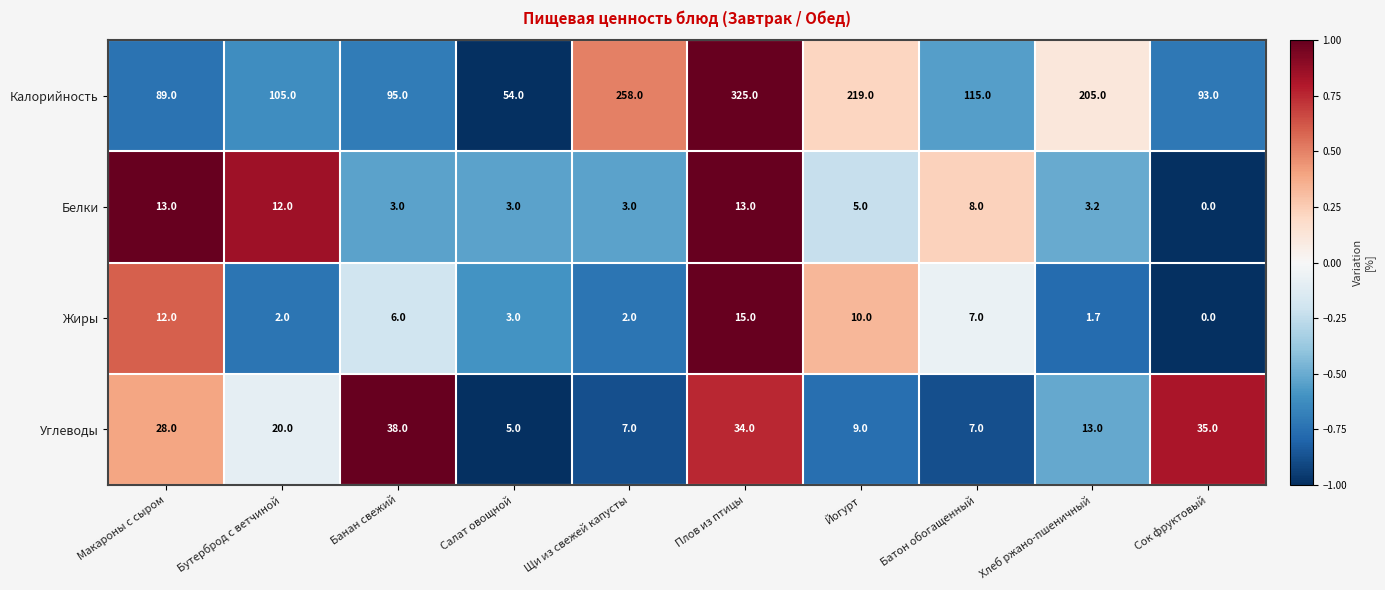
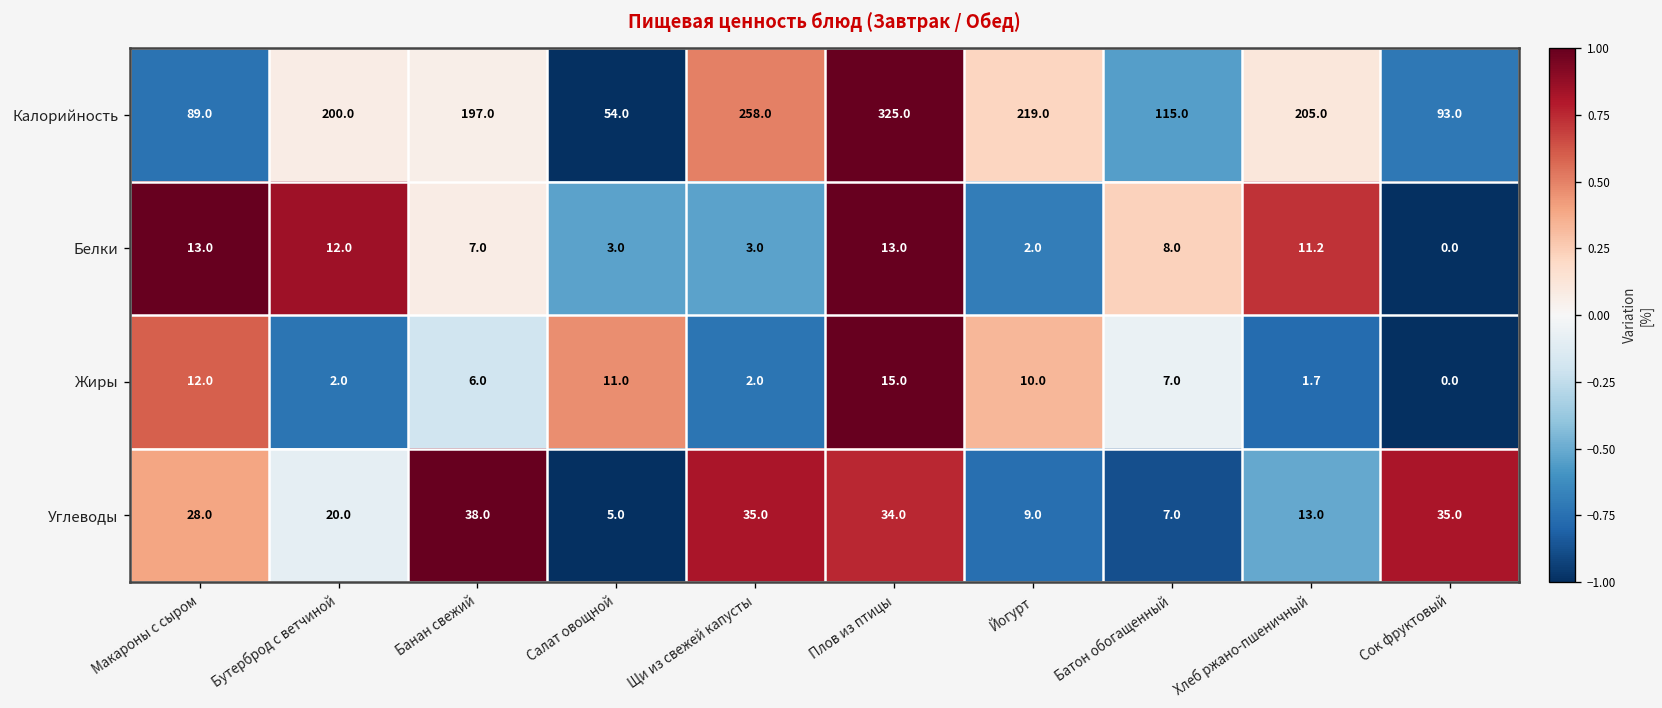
Калорийность, Бутерброд с ветчиной: 105.0 -> 200.0
Калорийность, Банан свежий: 95.0 -> 197.0
Белки, Банан свежий: 3.0 -> 7.0
Белки, Йогурт: 5.0 -> 2.0
Белки, Хлеб ржано-пшеничный: 3.2 -> 11.2
Жиры, Салат овощной: 3.0 -> 11.0
Углеводы, Щи из свежей капусты: 7.0 -> 35.0
